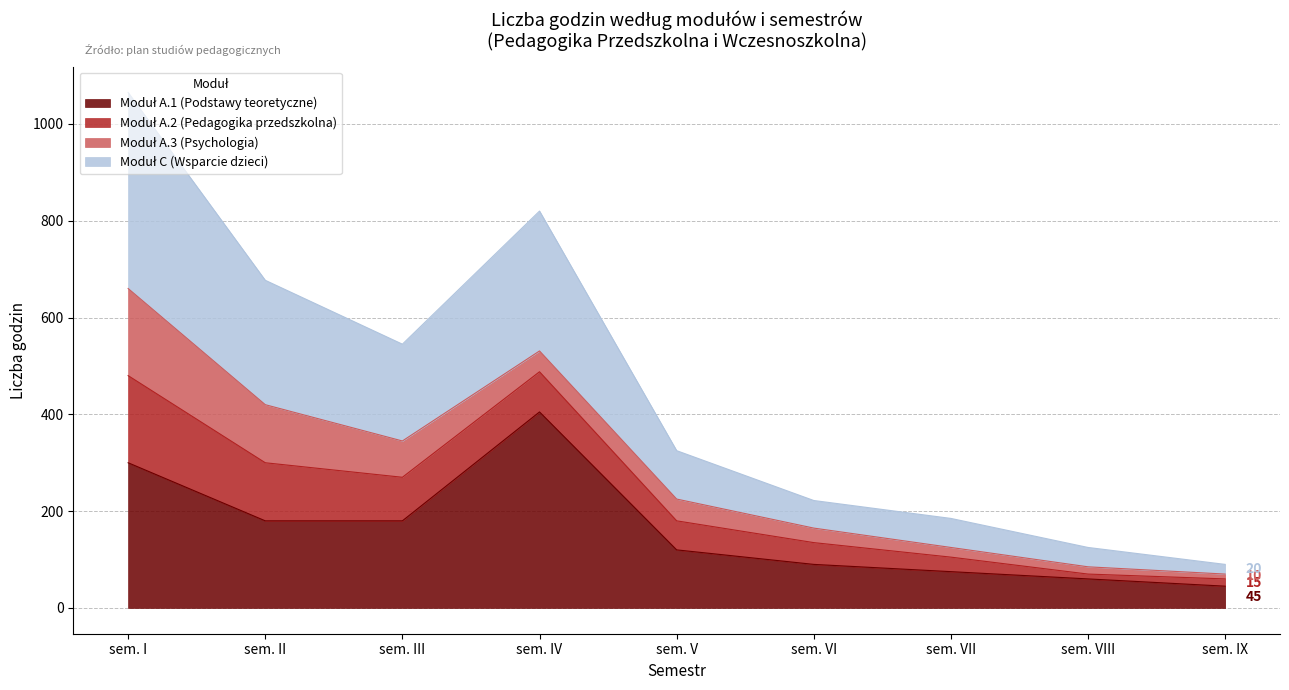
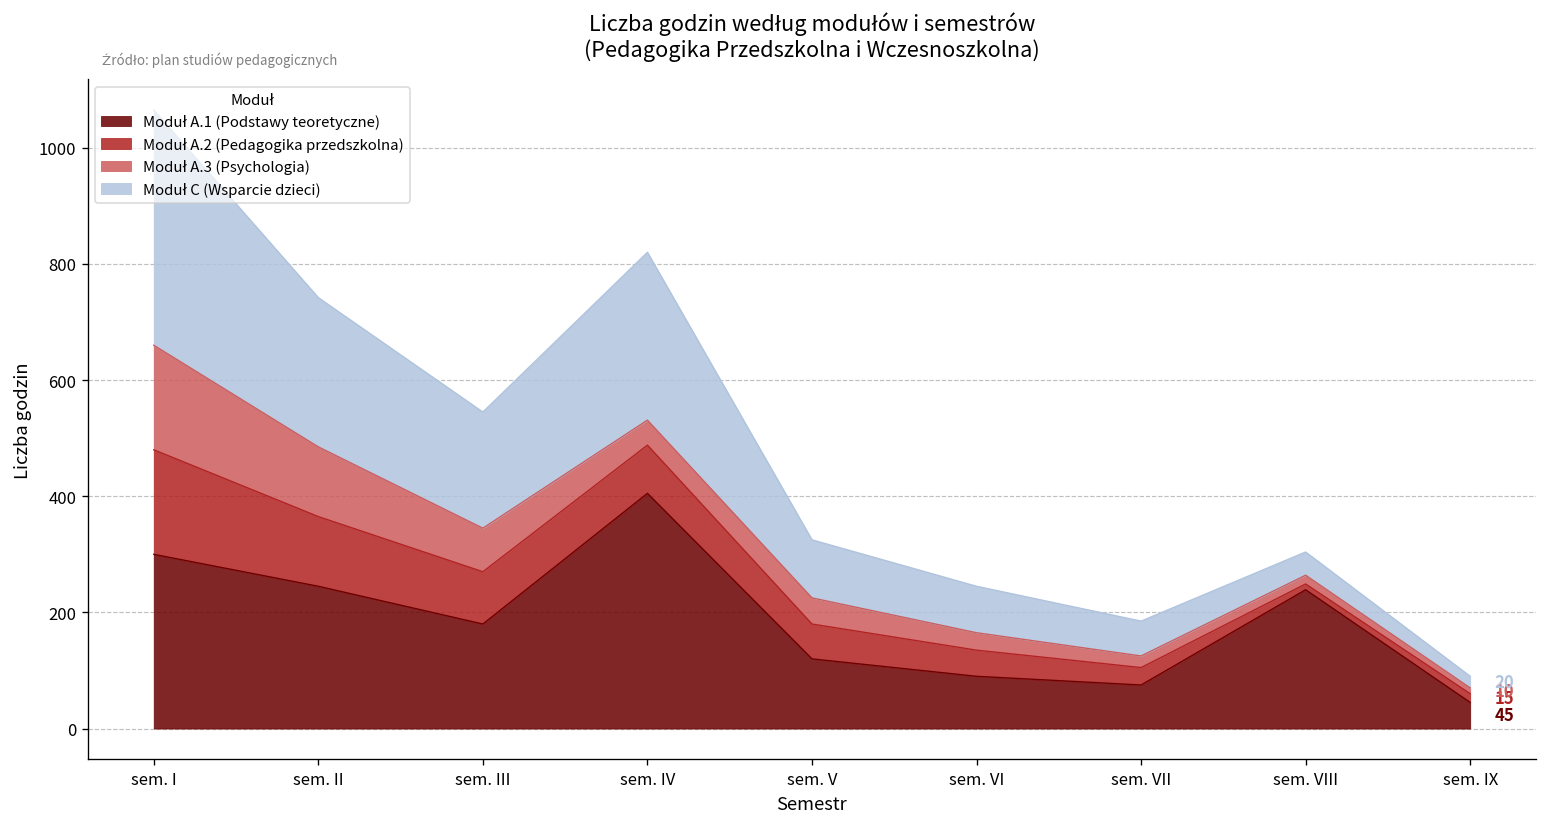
Moduł A.1 (Podstawy teoretyczne), sem. II: 180 -> 250
Moduł C (Wsparcie dzieci), sem. VI: 60 -> 80
Moduł A.1 (Podstawy teoretyczne), sem. VIII: 60 -> 240
